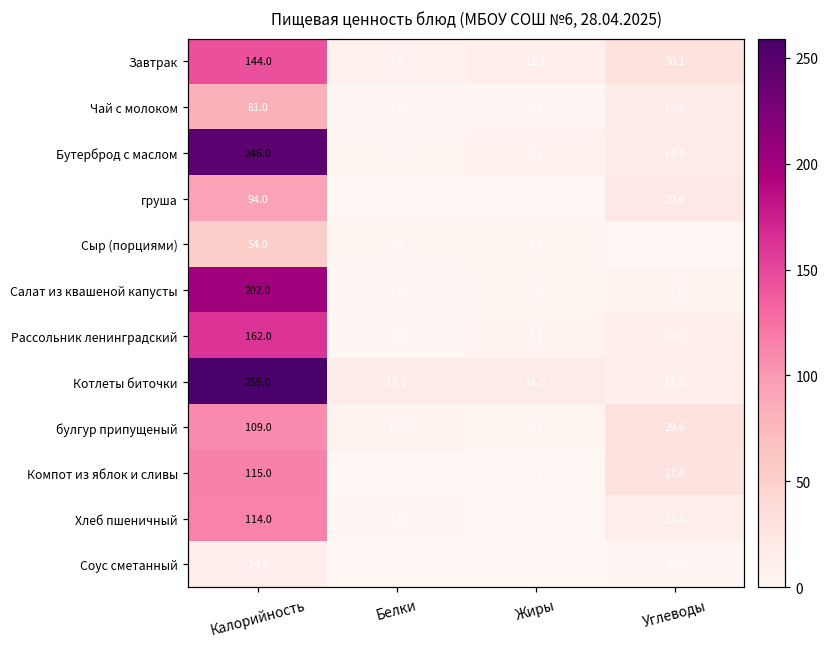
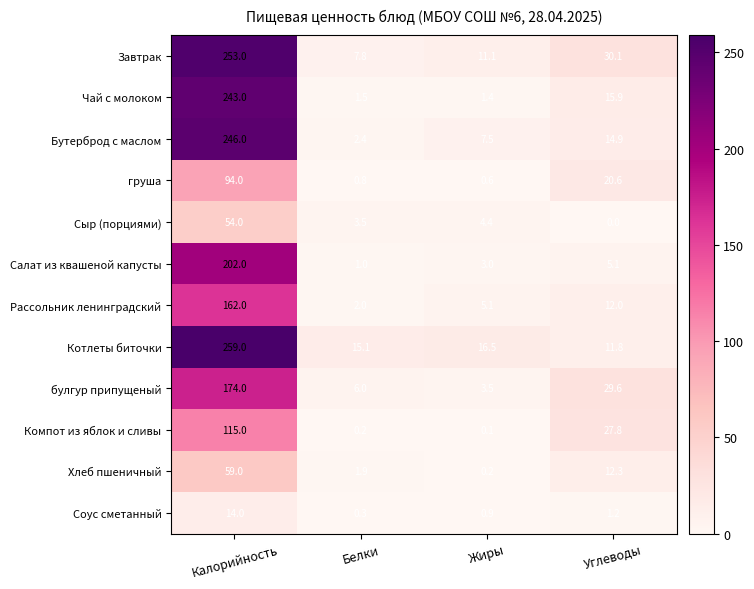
Завтрак, Калорийность: 144.0 -> 253.0
Чай с молоком, Калорийность: 81.0 -> 243.0
булгур припущеный, Калорийность: 109.0 -> 174.0
Хлеб пшеничный, Калорийность: 114.0 -> 59.0
